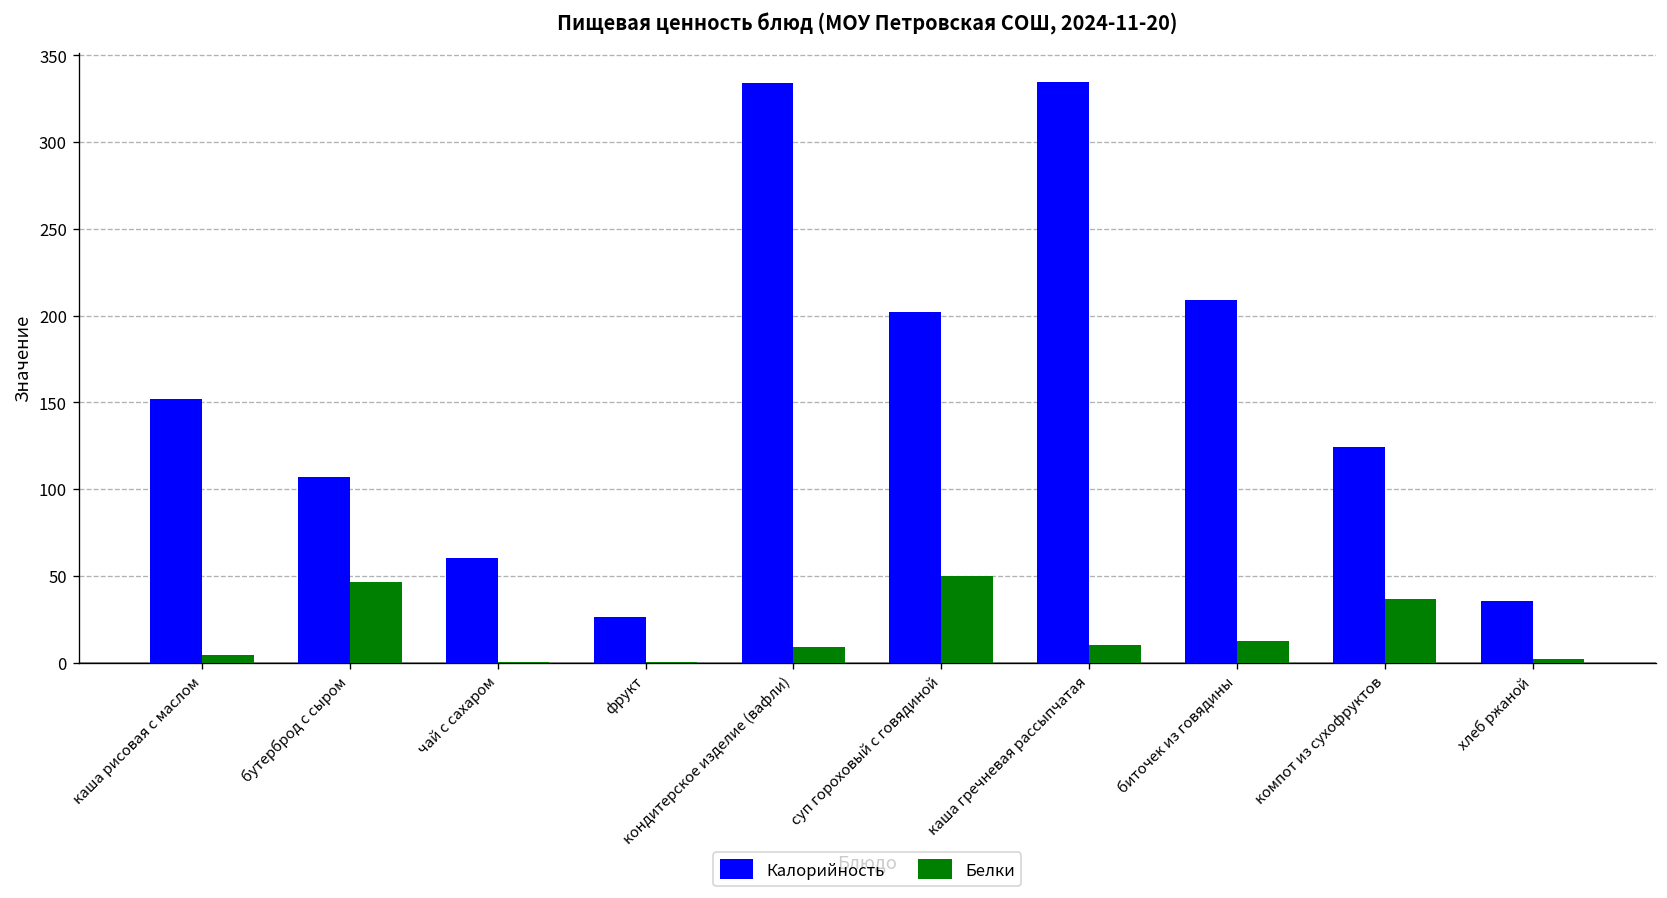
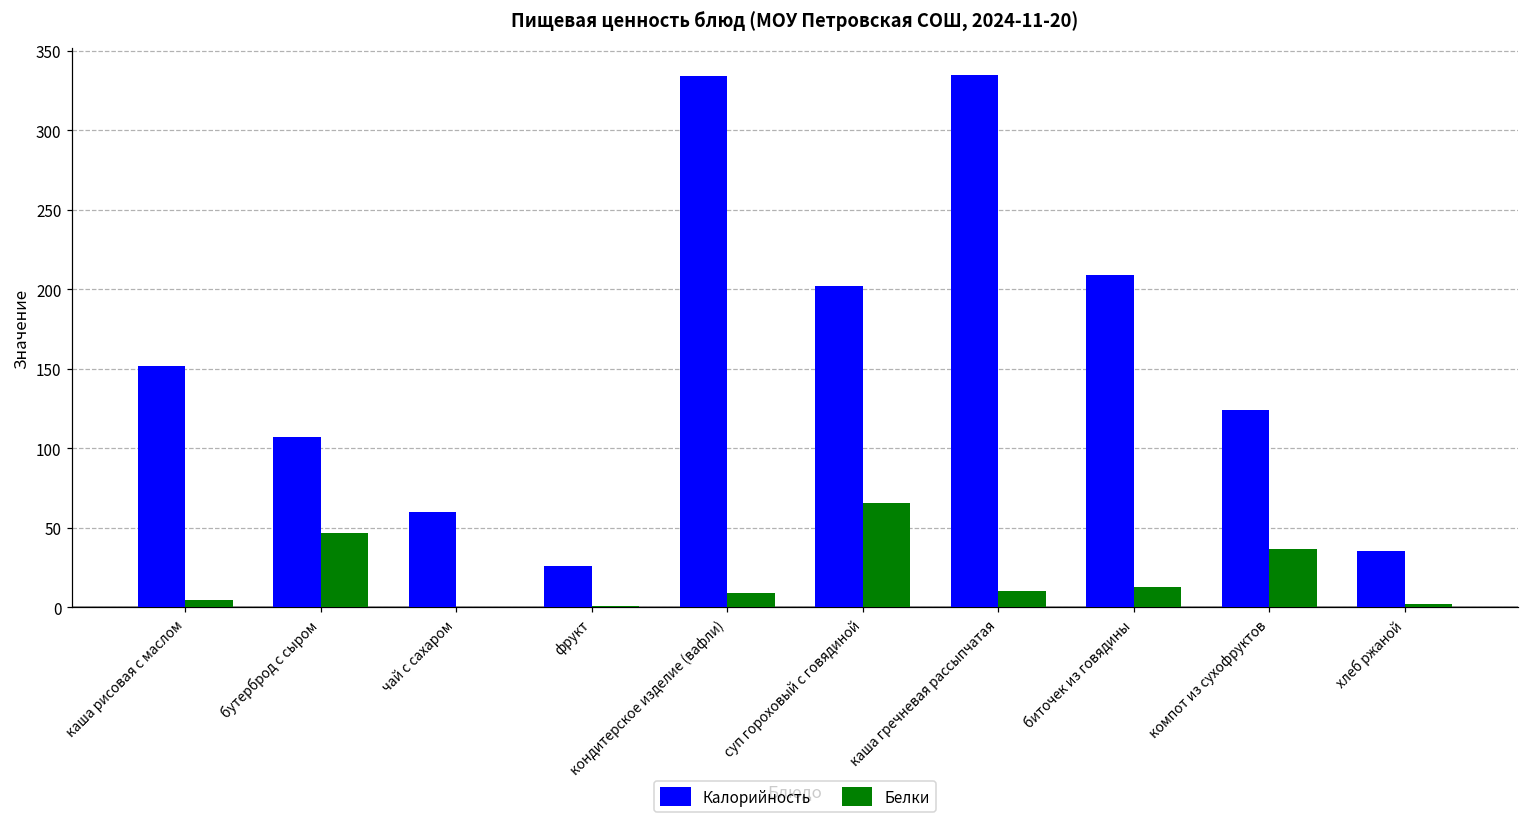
Белки, суп гороховый с говядиной: 50 -> 66
